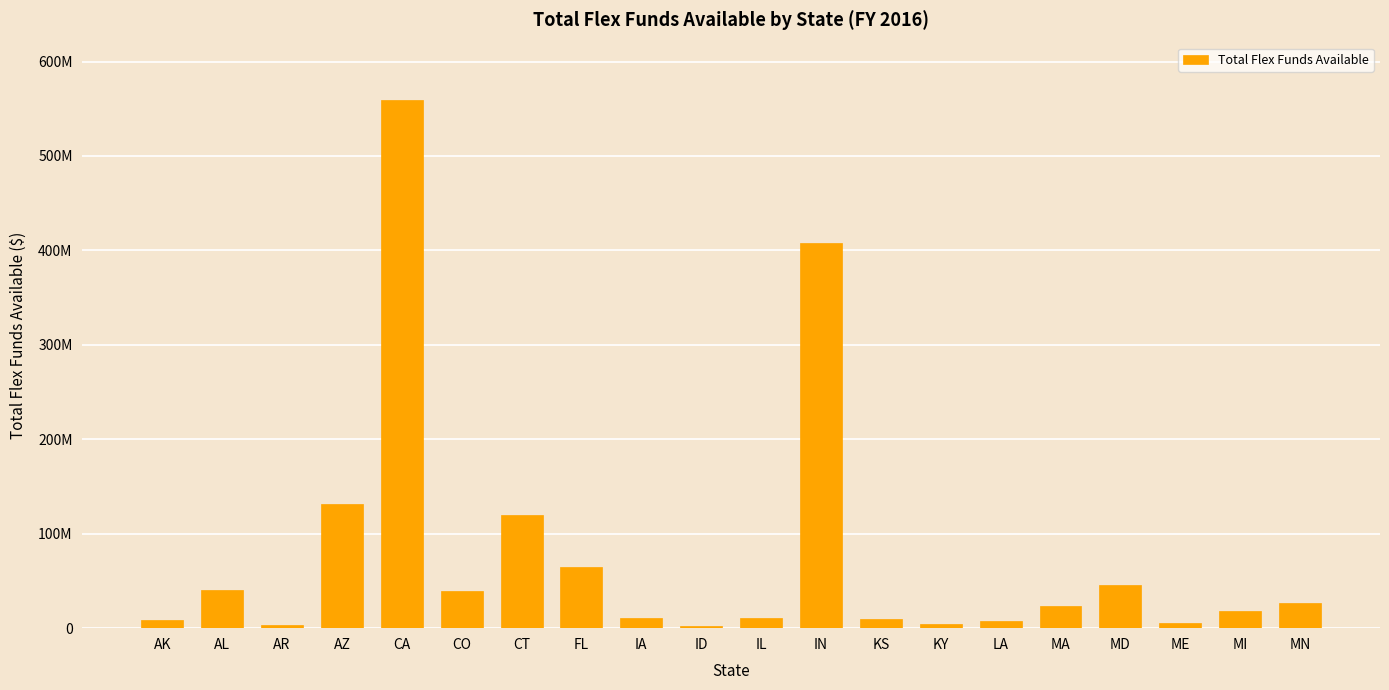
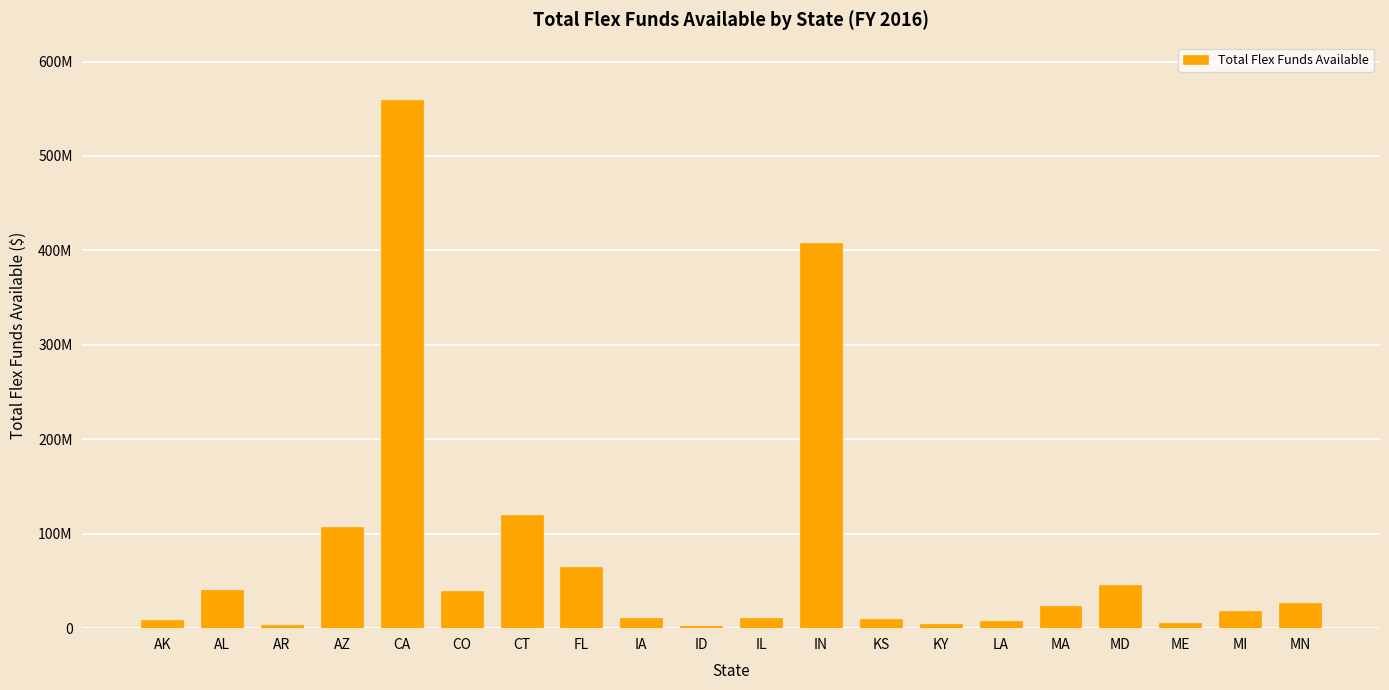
AZ: 130000000 -> 110000000
